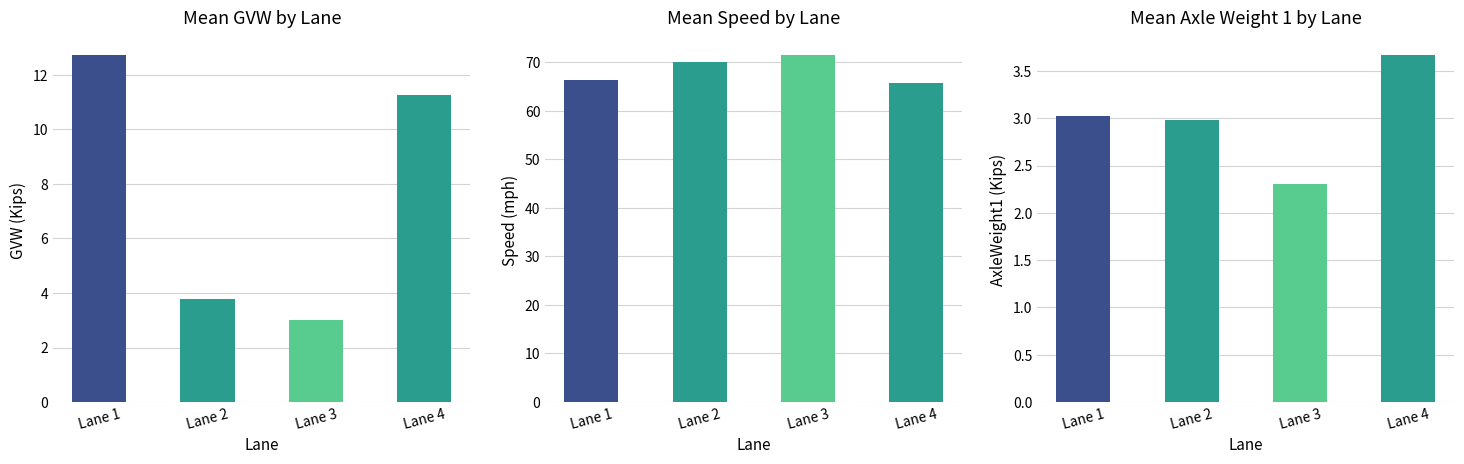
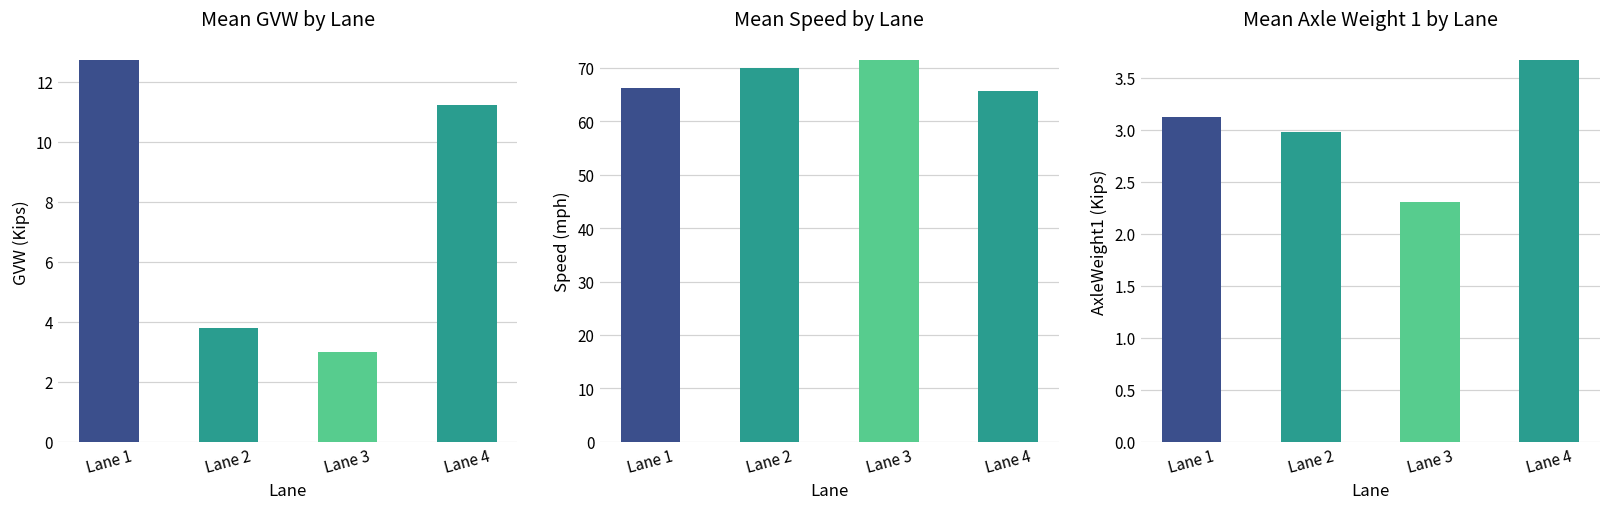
Mean Axle Weight 1 by Lane, Lane 1: 3.0 -> 3.1
